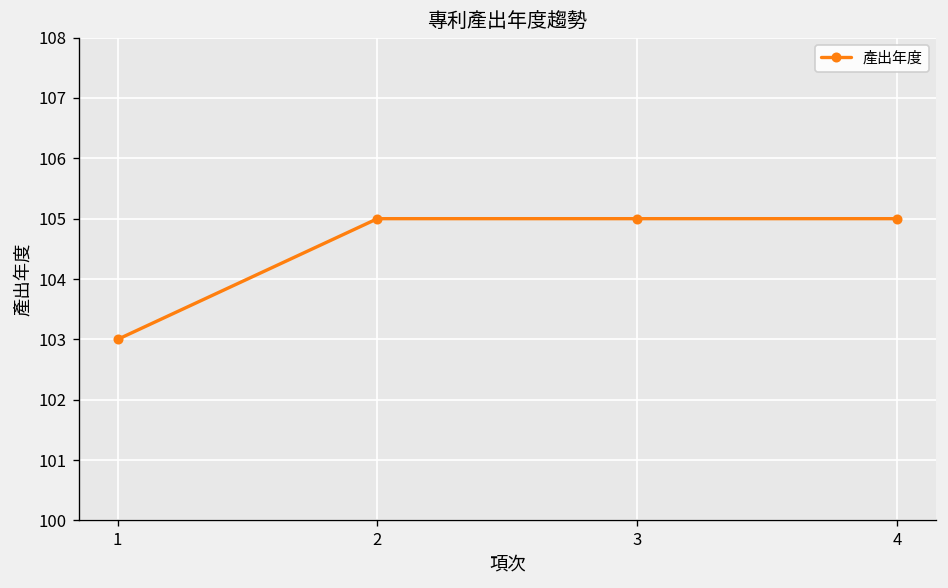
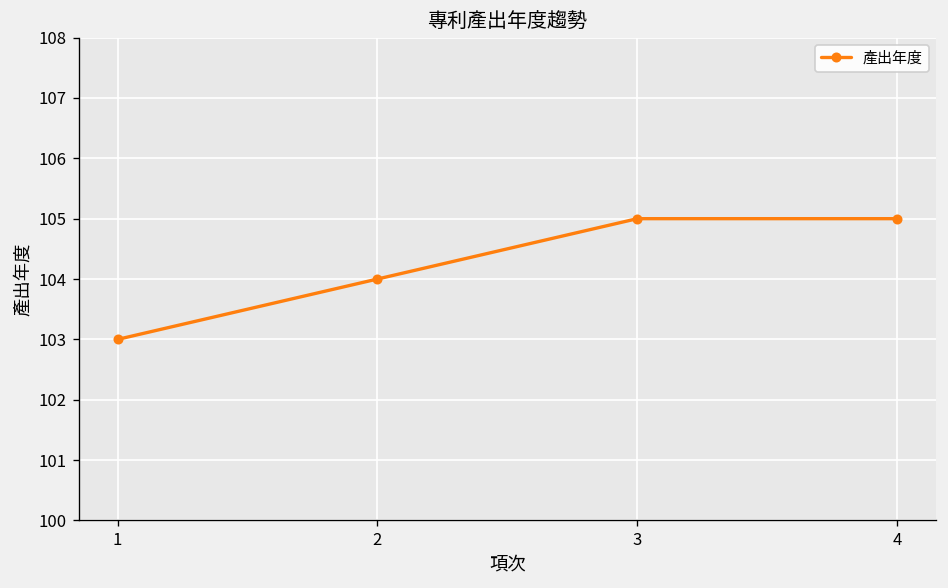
2: 105 -> 104
